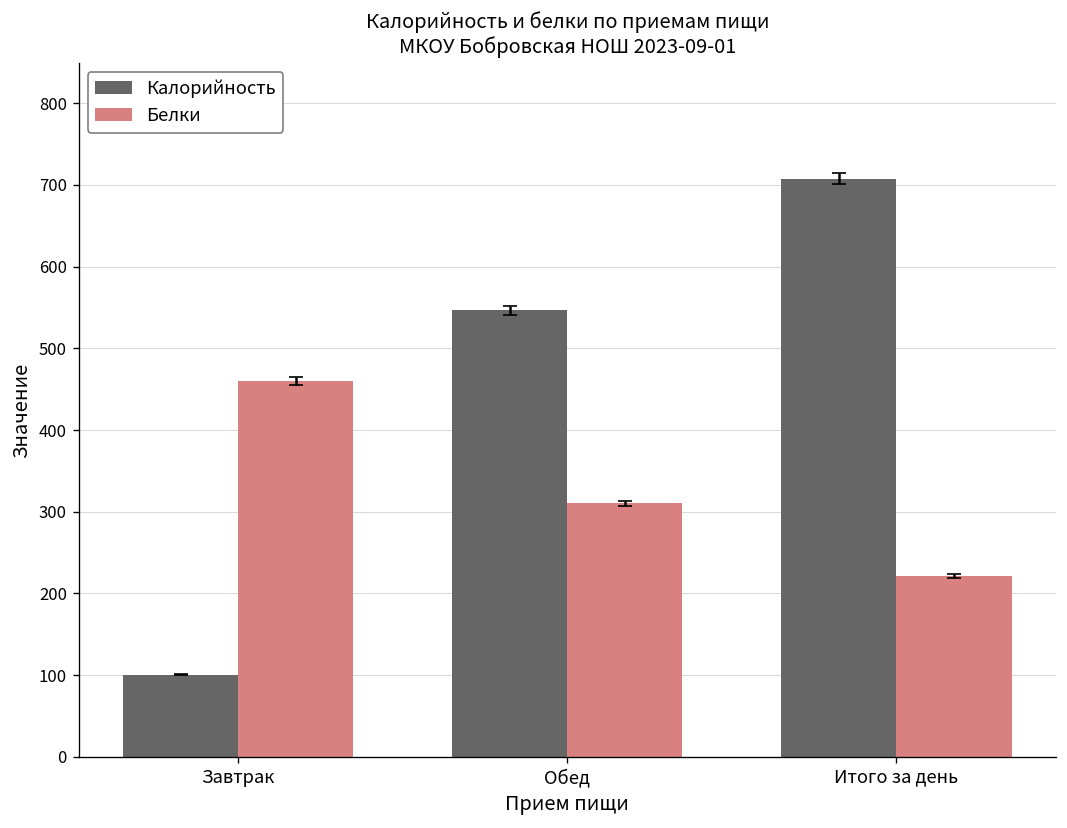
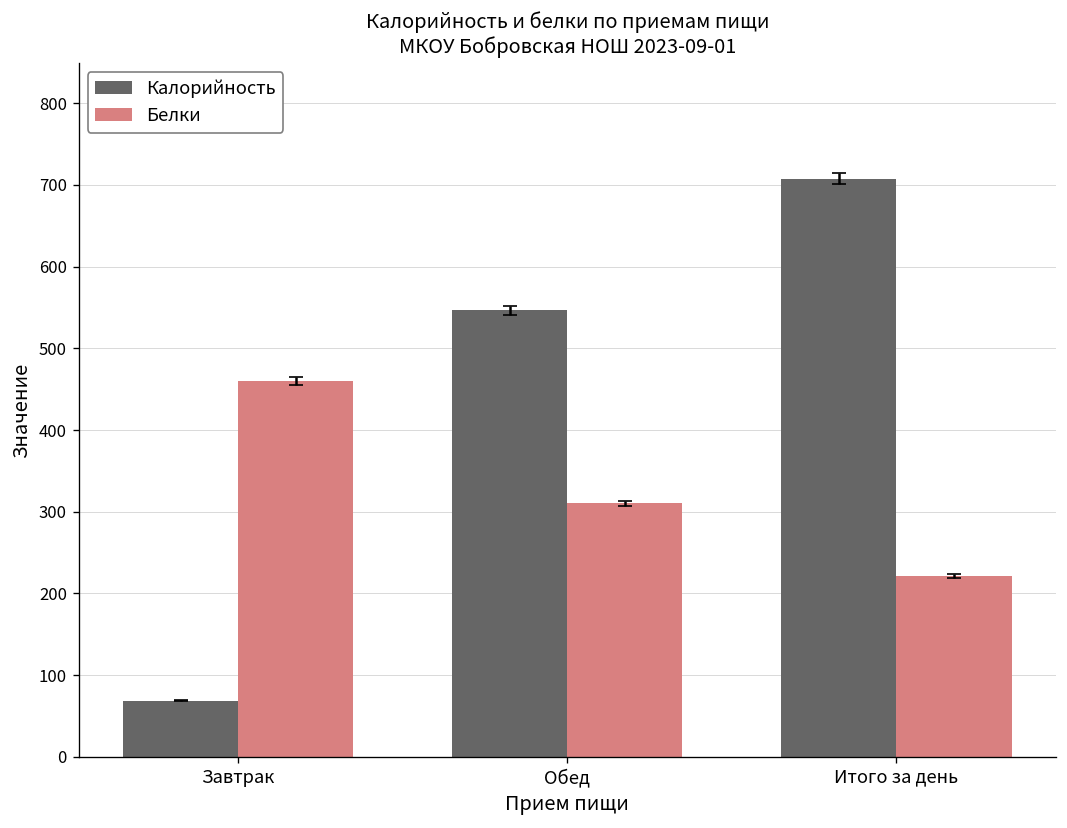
Калорийность, Завтрак: 100 -> 70
